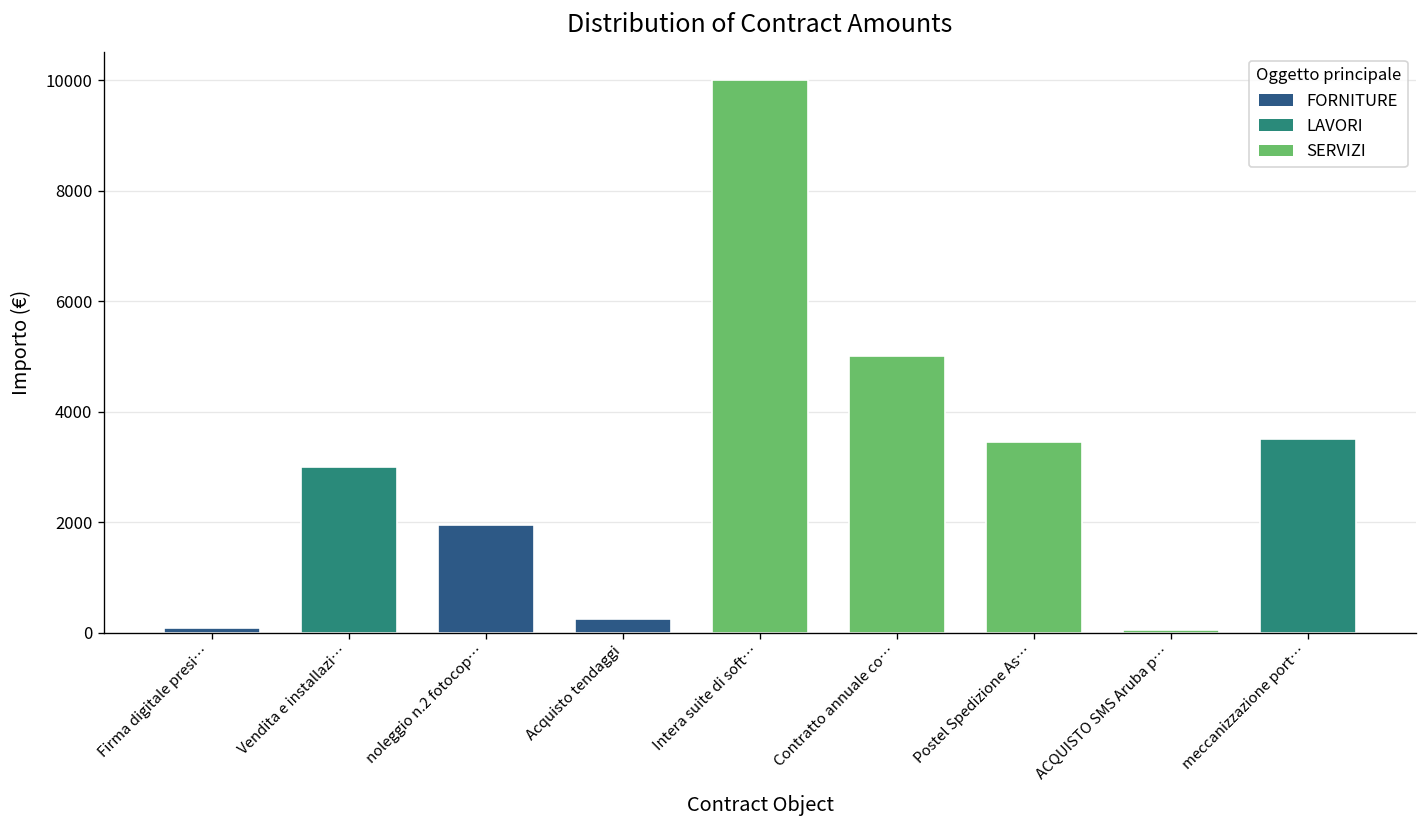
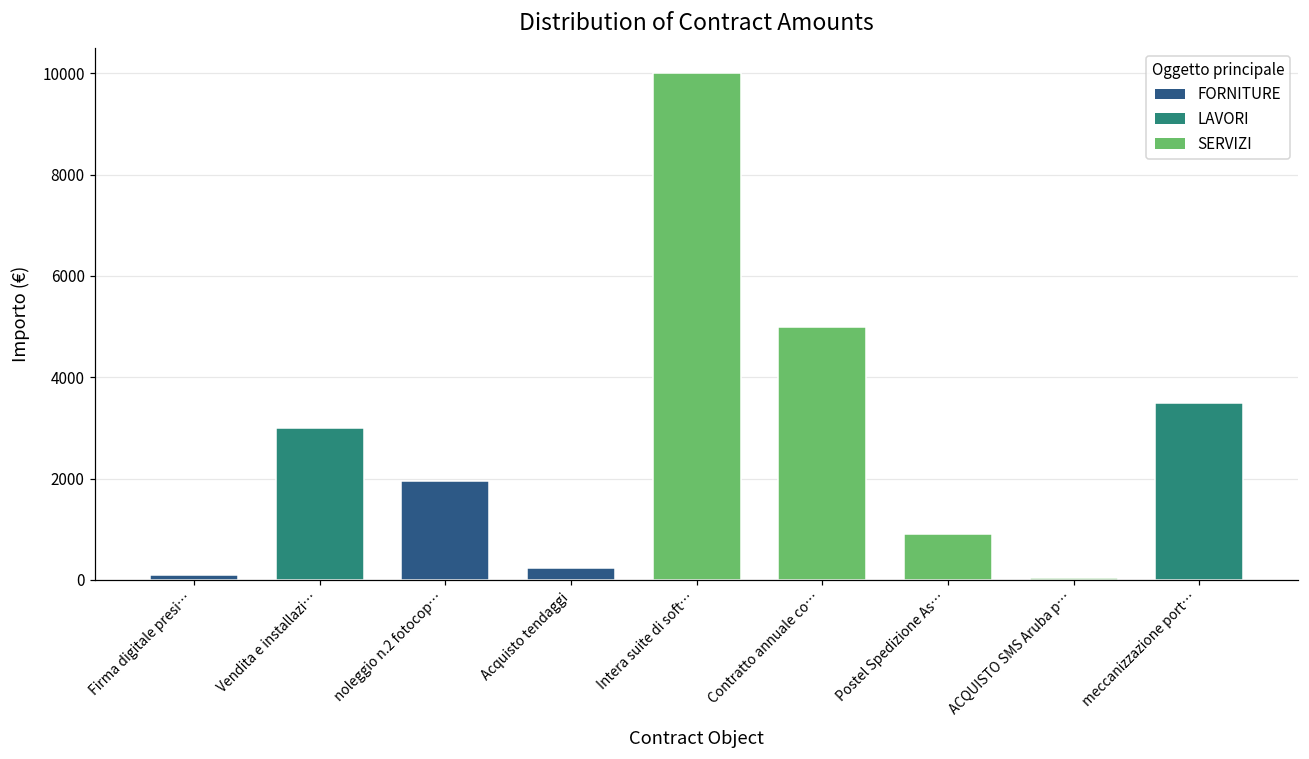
Postel Spedizione As…: 3400 -> 900
